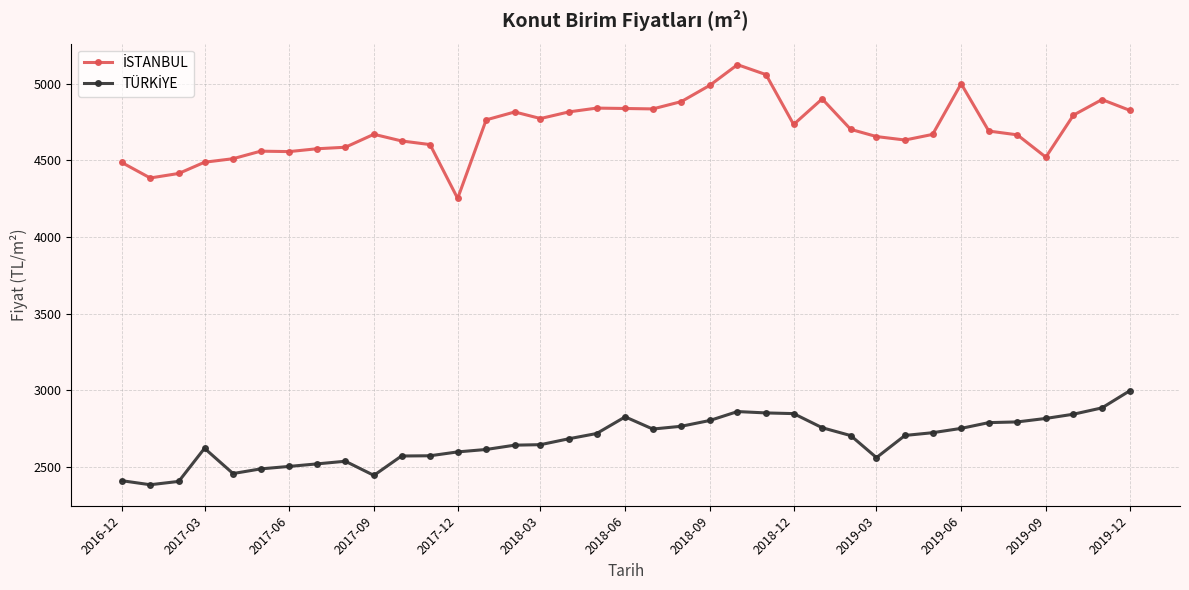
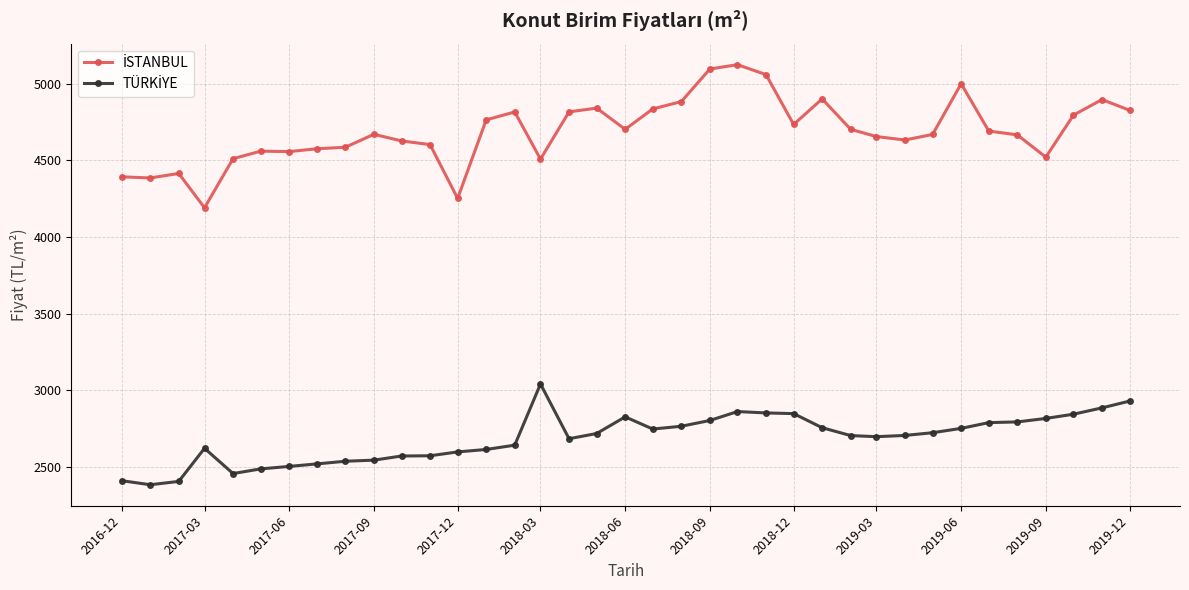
İSTANBUL, 2016-12: 4490 -> 4390
İSTANBUL, 2017-03: 4490 -> 4190
TÜRKİYE, 2017-09: 2450 -> 2540
İSTANBUL, 2018-03: 4770 -> 4510
TÜRKİYE, 2018-03: 2650 -> 3040
İSTANBUL, 2018-06: 4840 -> 4700
İSTANBUL, 2018-09: 4990 -> 5100
TÜRKİYE, 2019-03: 2560 -> 2700
TÜRKİYE, 2019-12: 3000 -> 2930
